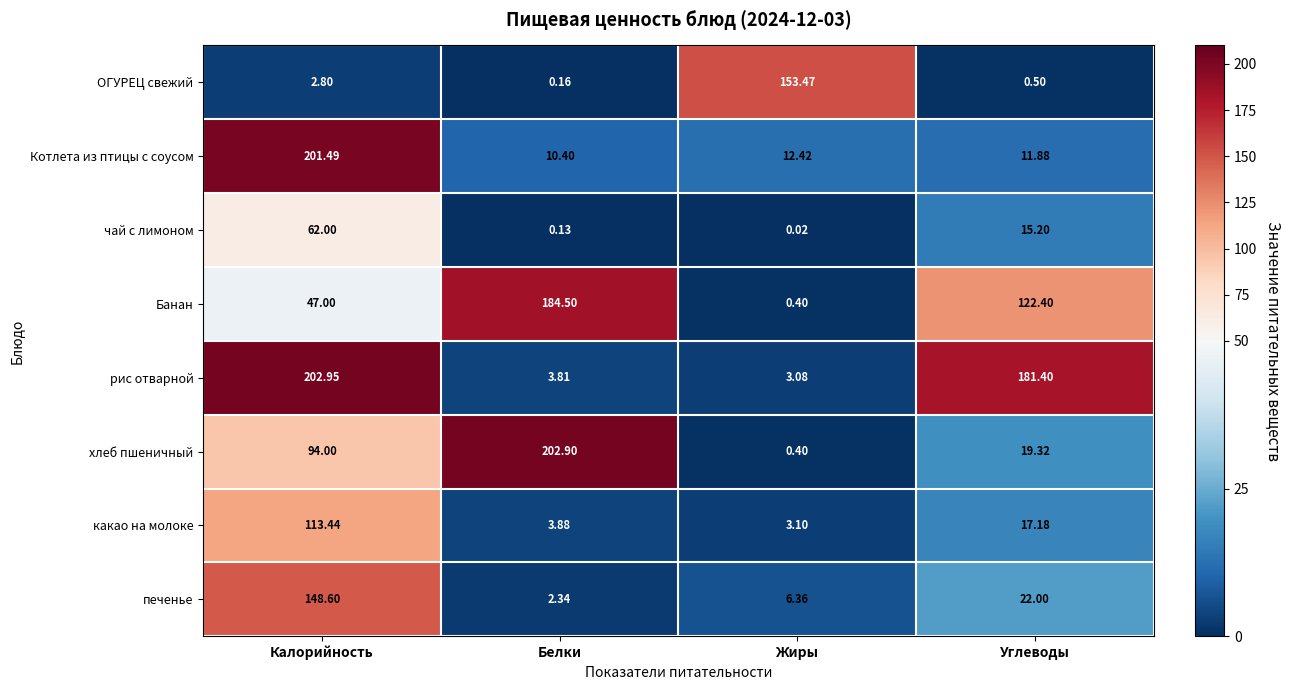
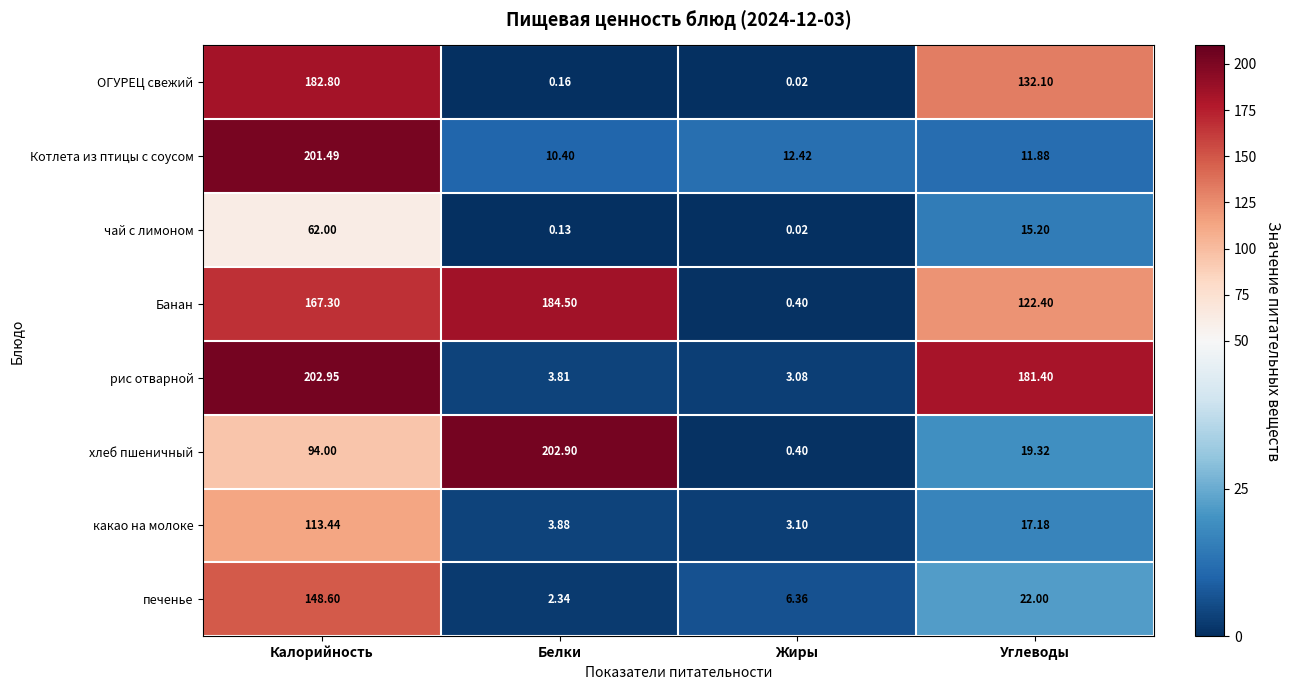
ОГУРЕЦ свежий, Калорийность: 2.80 -> 182.80
ОГУРЕЦ свежий, Жиры: 153.47 -> 0.02
ОГУРЕЦ свежий, Углеводы: 0.50 -> 132.10
Банан, Калорийность: 47.00 -> 167.30
